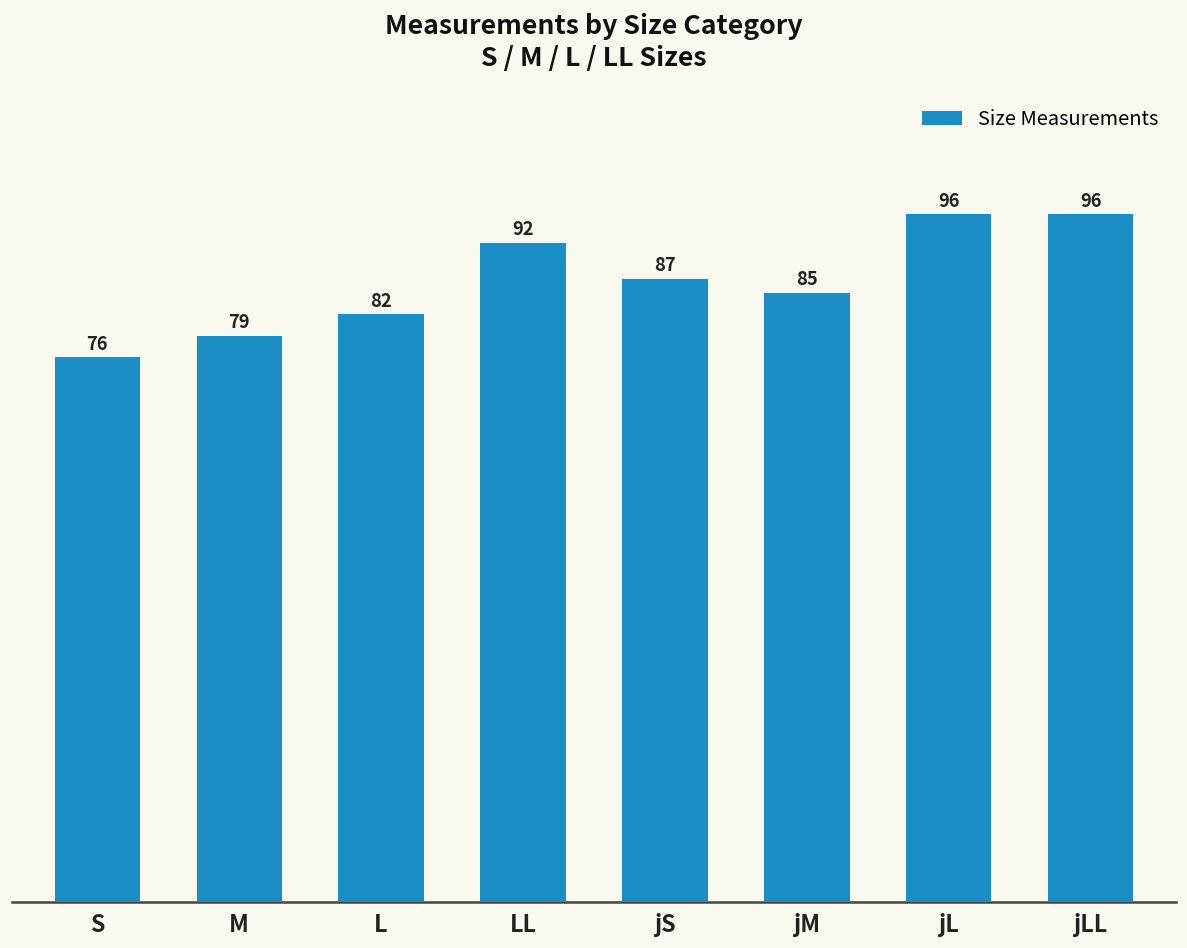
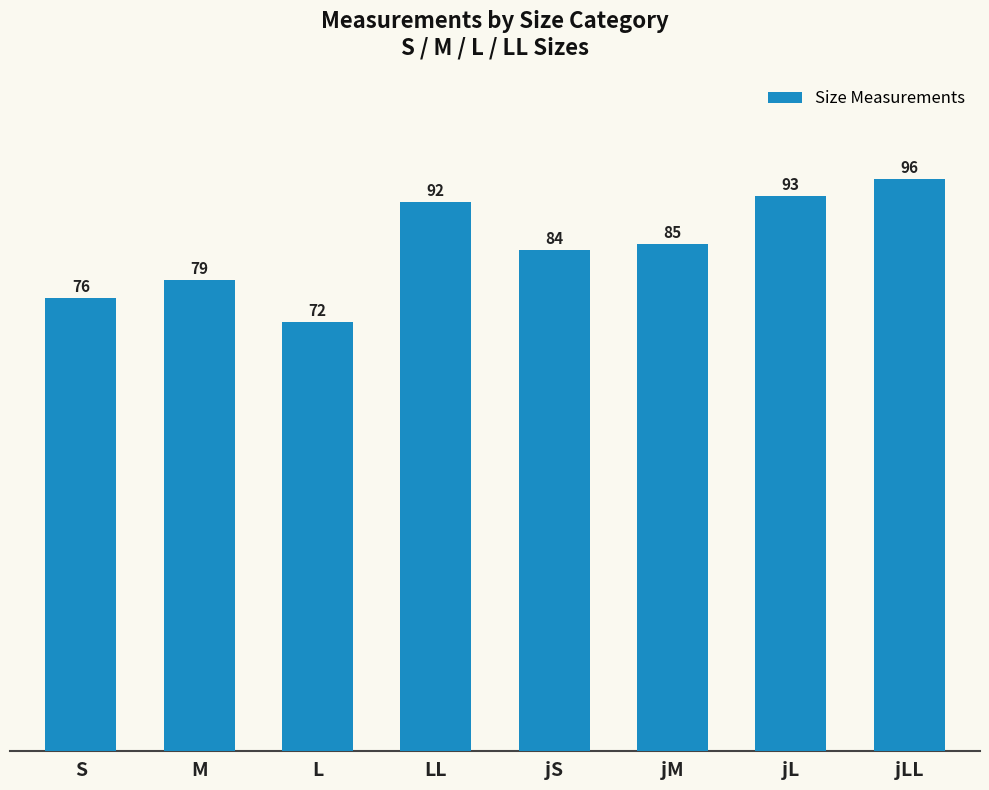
L: 82 -> 72
jS: 87 -> 84
jL: 96 -> 93
